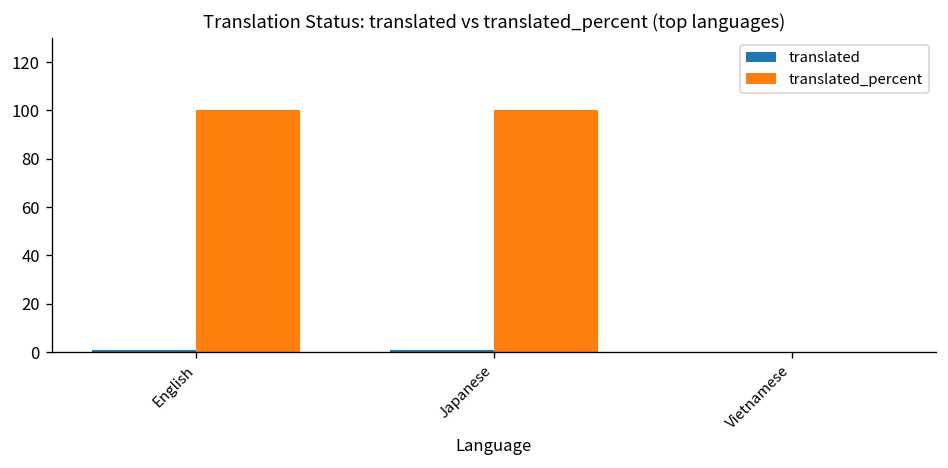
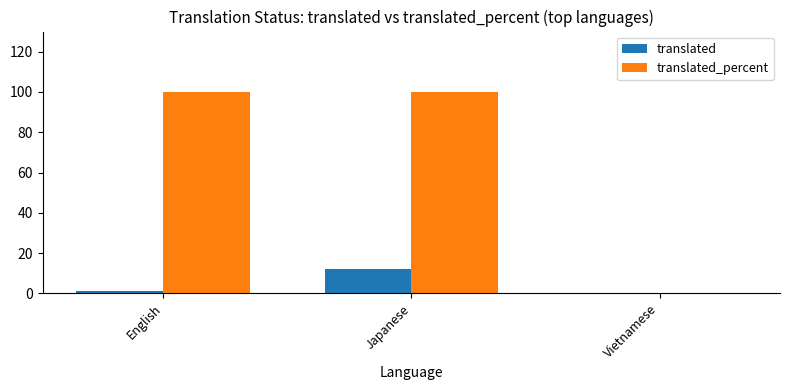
translated, Japanese: 1 -> 12
